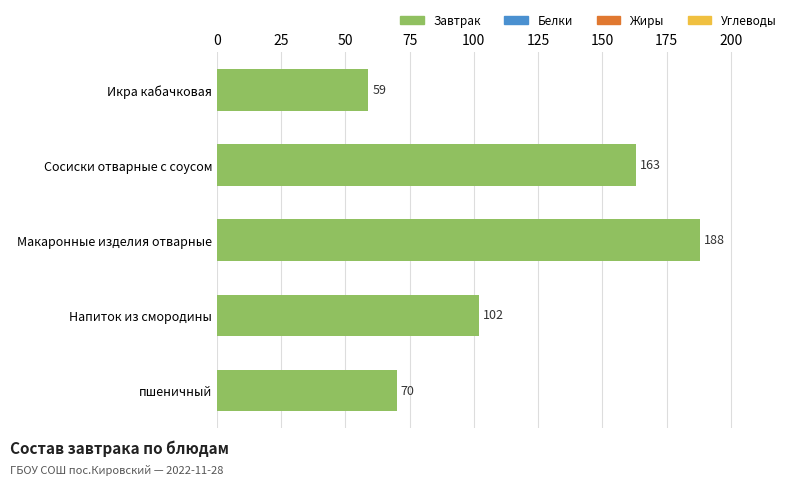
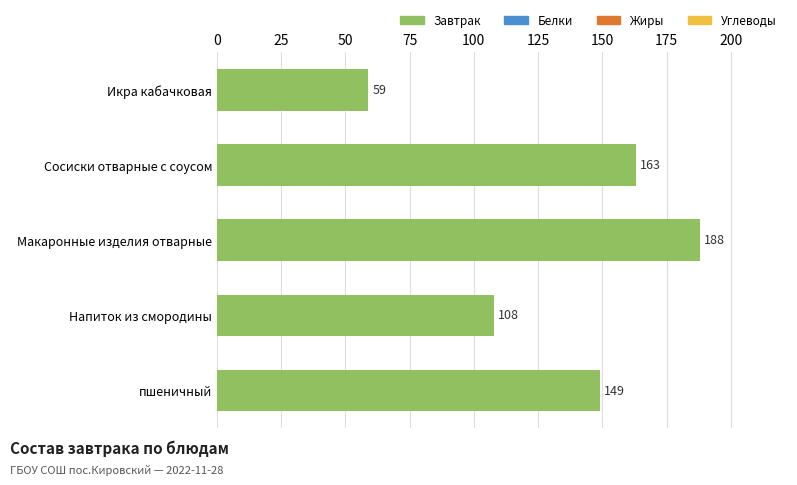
Напиток из смородины: 102 -> 108
пшеничный: 70 -> 149
